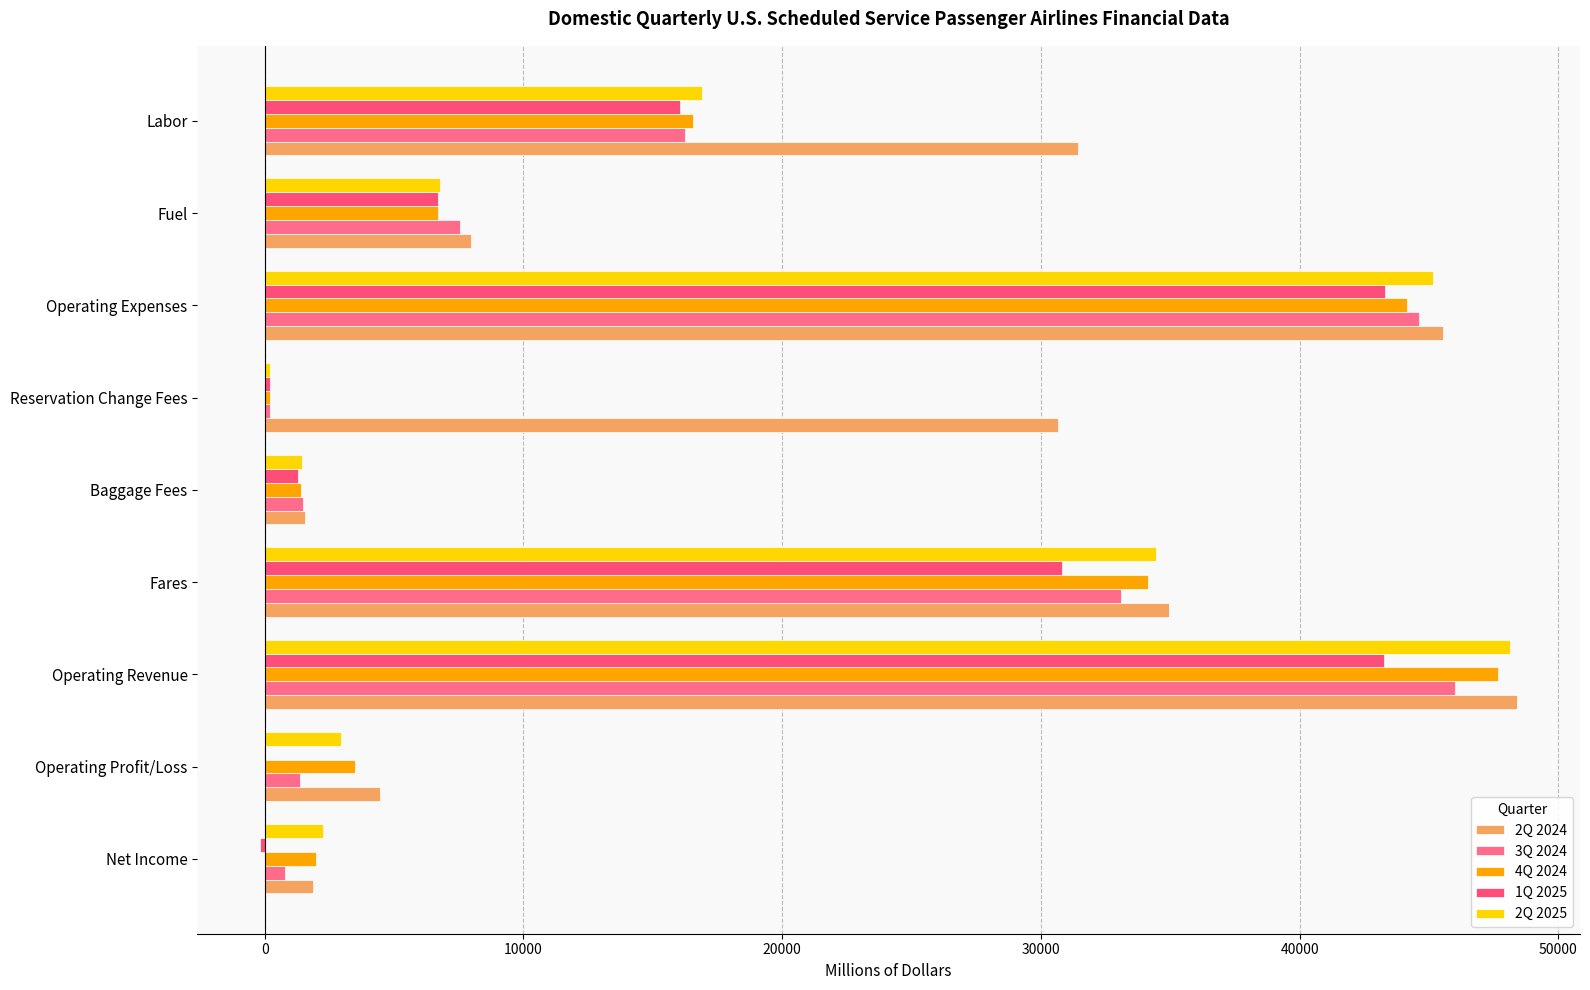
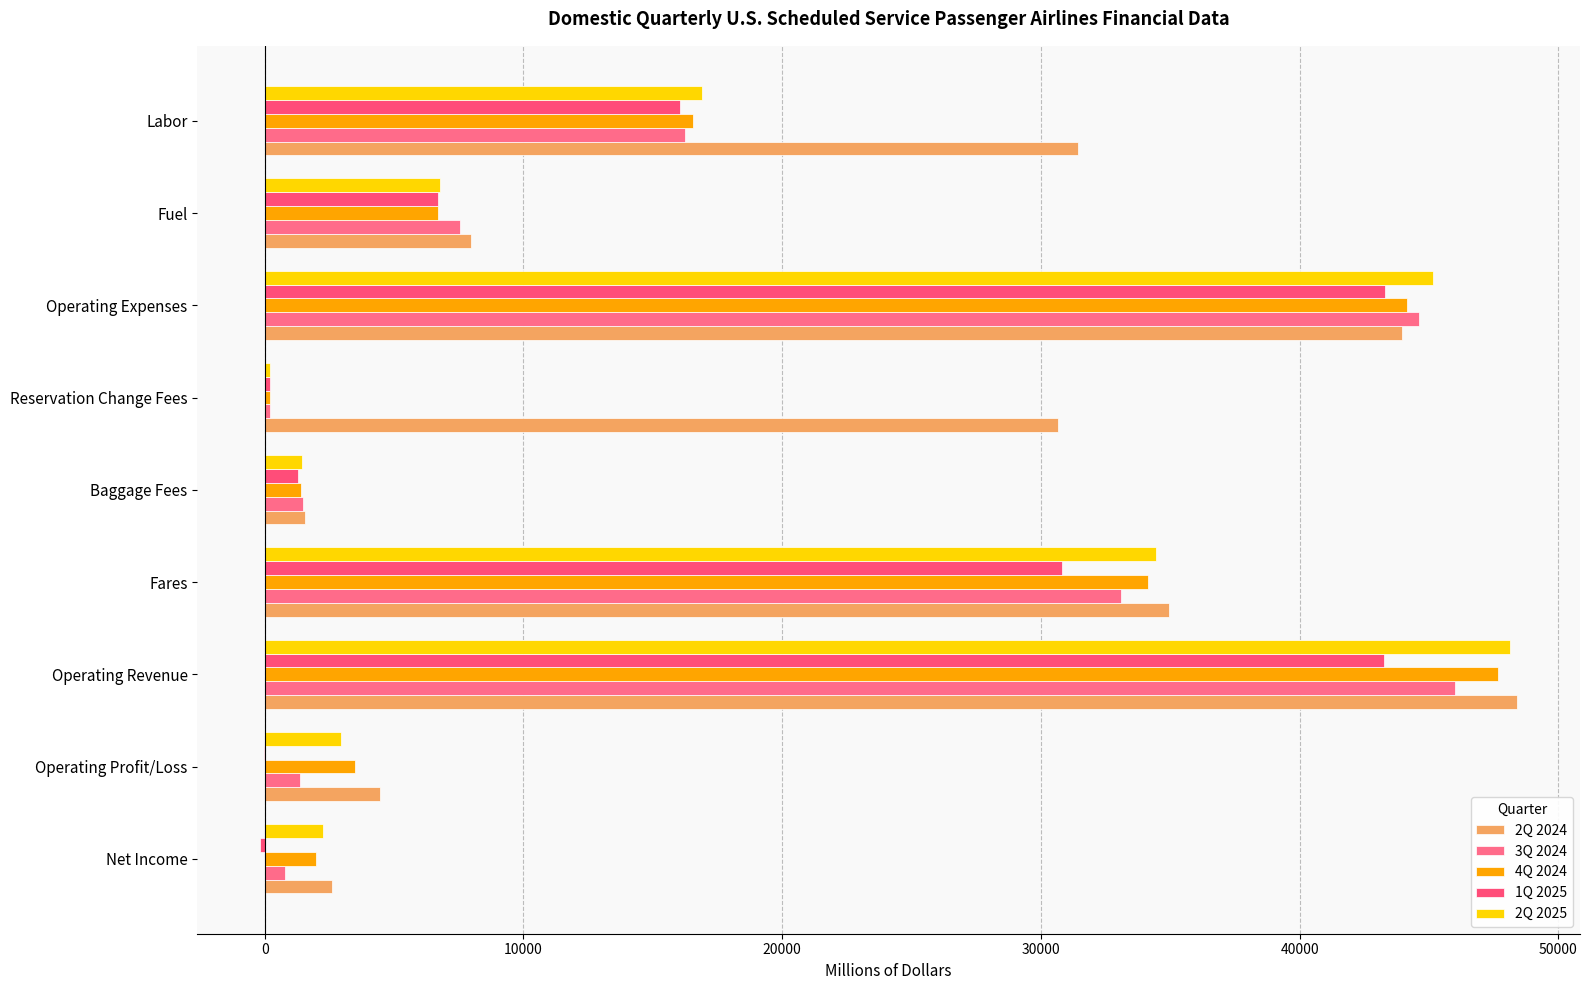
2Q 2024, Operating Expenses: 45600 -> 44000
2Q 2024, Net Income: 1900 -> 2600
